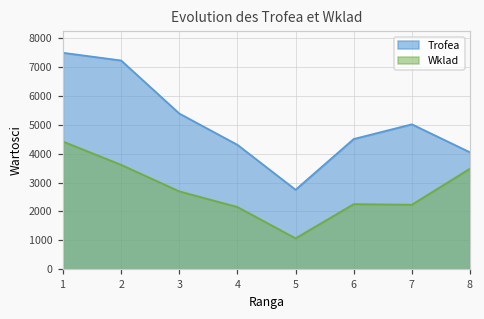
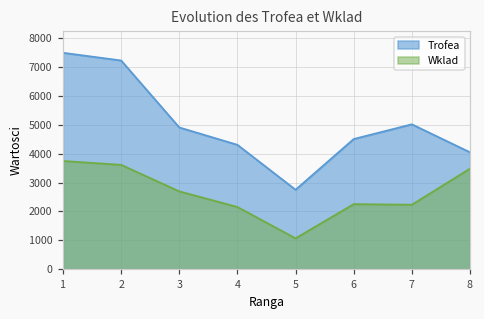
Wklad, 1: 4400 -> 3800
Trofea, 3: 5400 -> 4900
